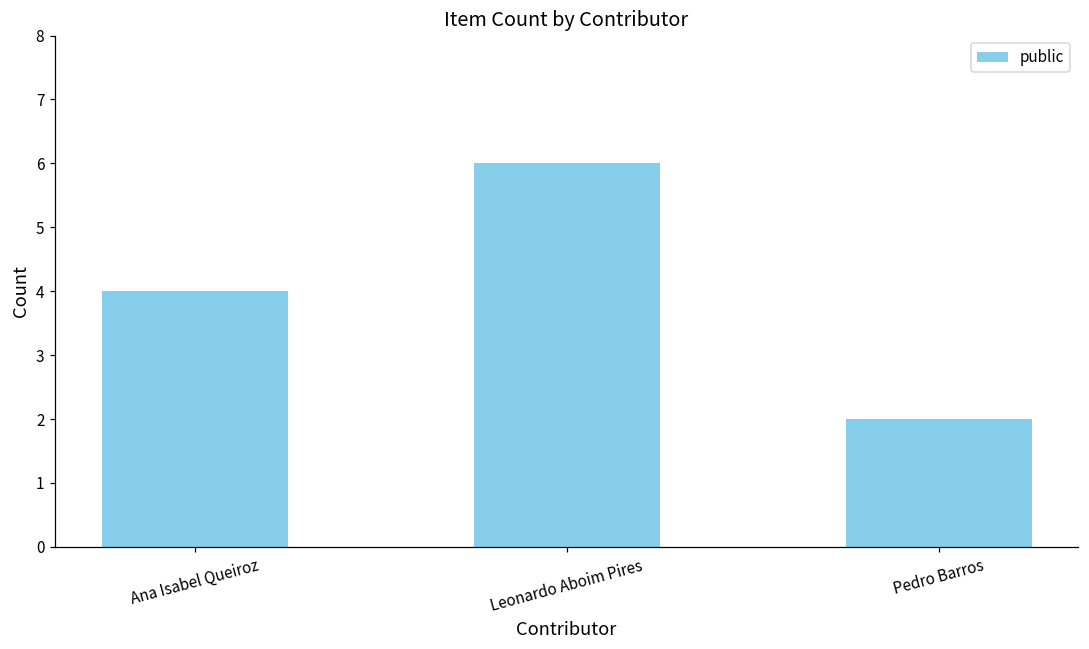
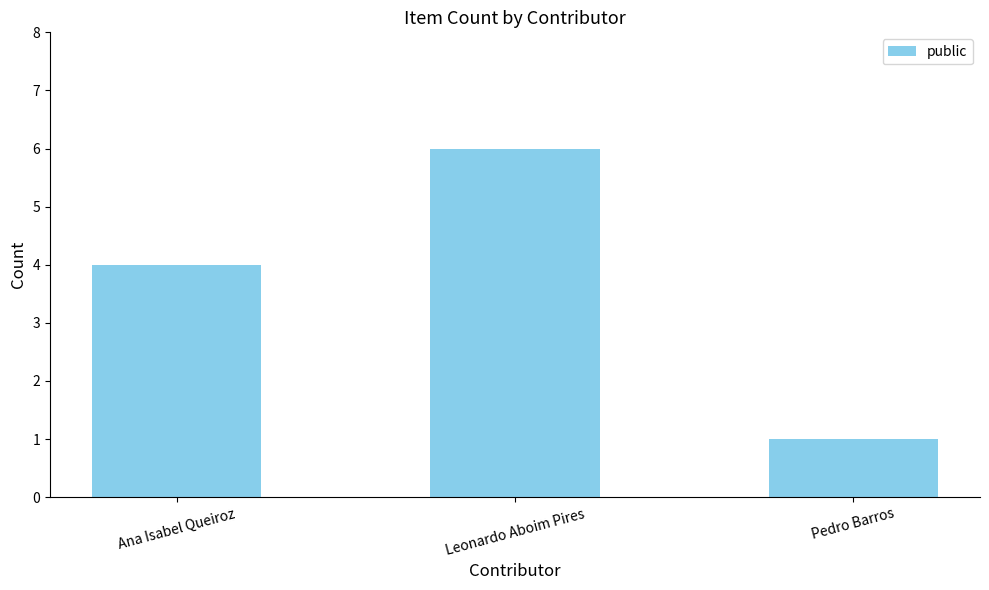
Pedro Barros: 2 -> 1
